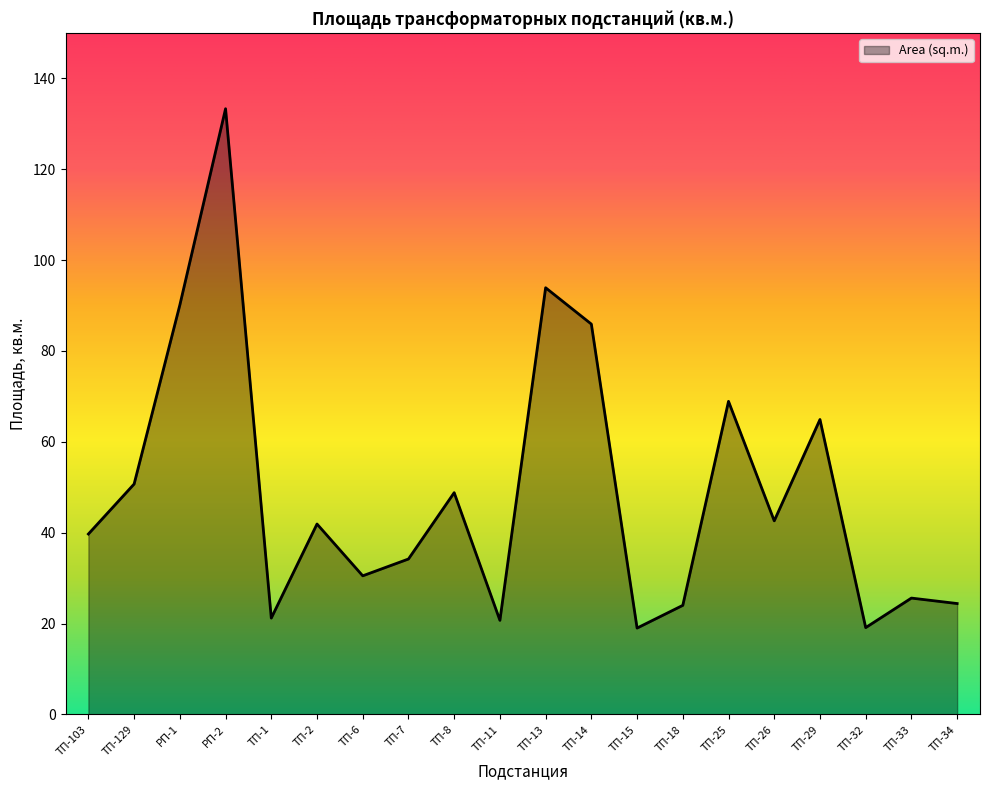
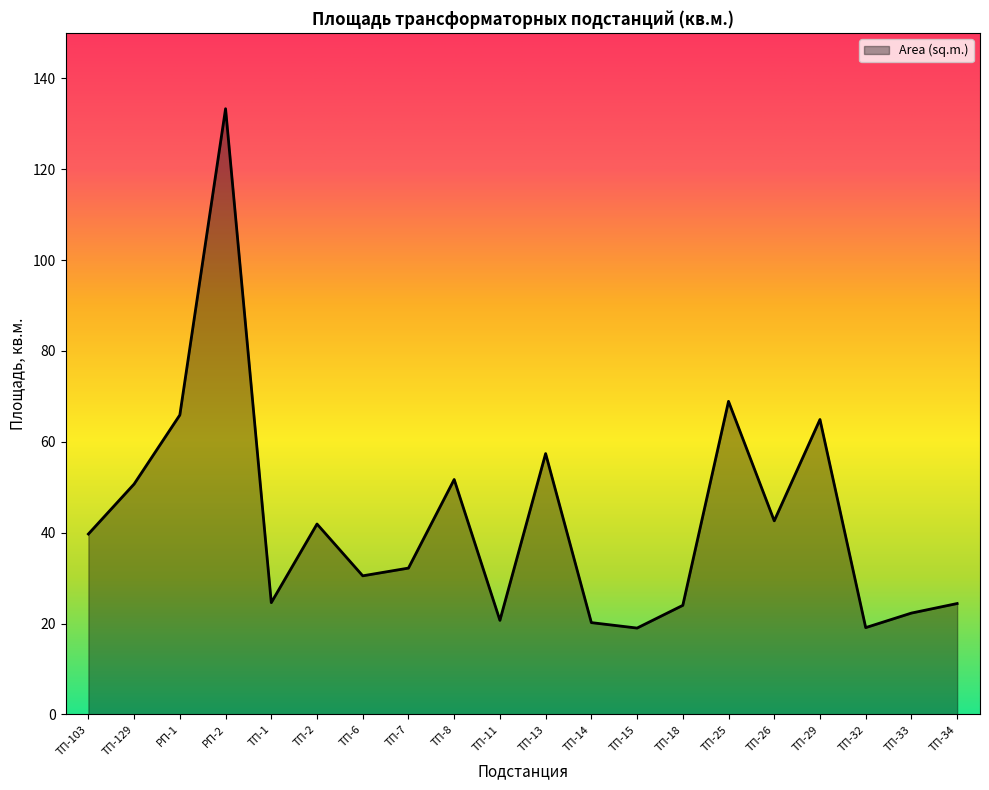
РП-1: 90 -> 66
ТП-1: 21 -> 25
ТП-7: 34 -> 32
ТП-8: 49 -> 52
ТП-13: 94 -> 57
ТП-14: 86 -> 20
ТП-33: 26 -> 22
